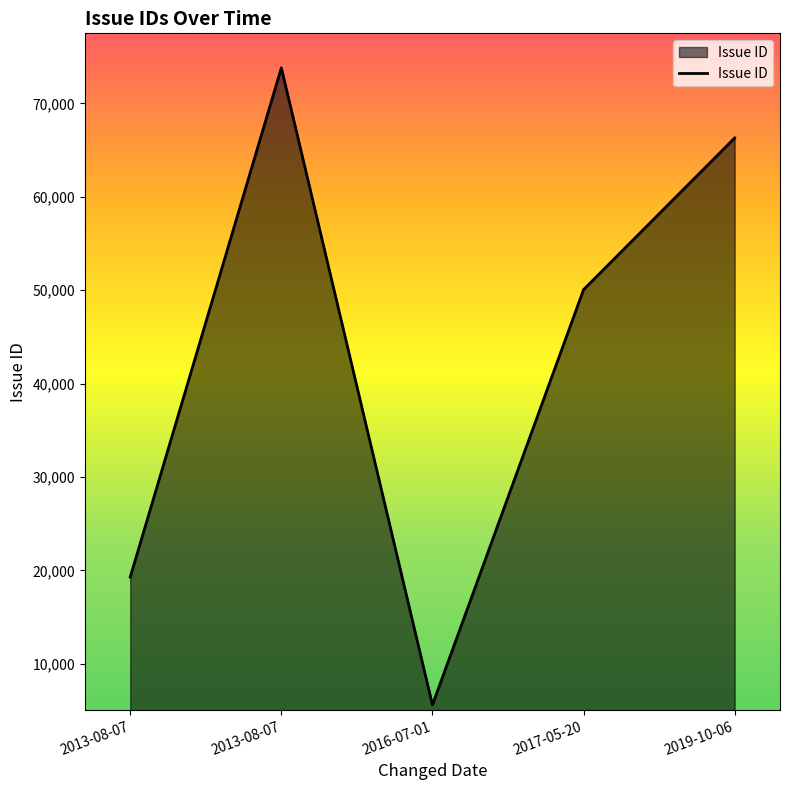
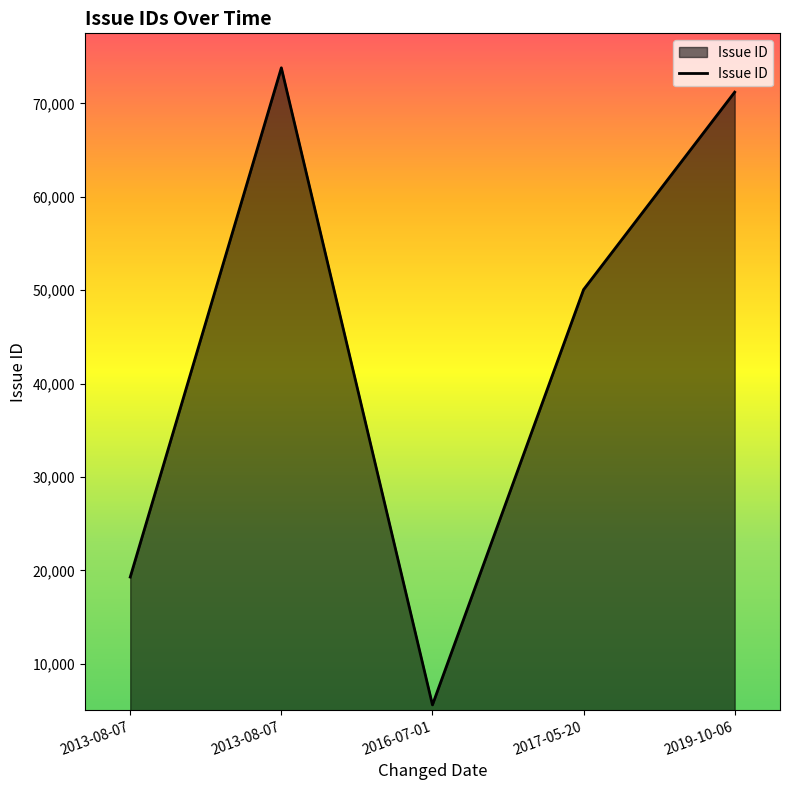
2019-10-06: 66,000 -> 71,000
